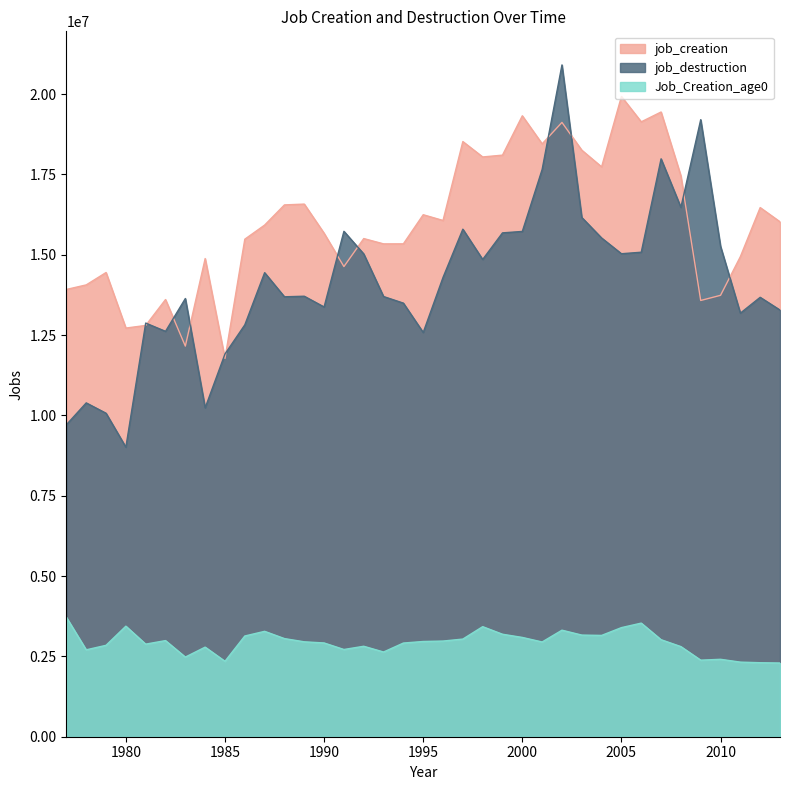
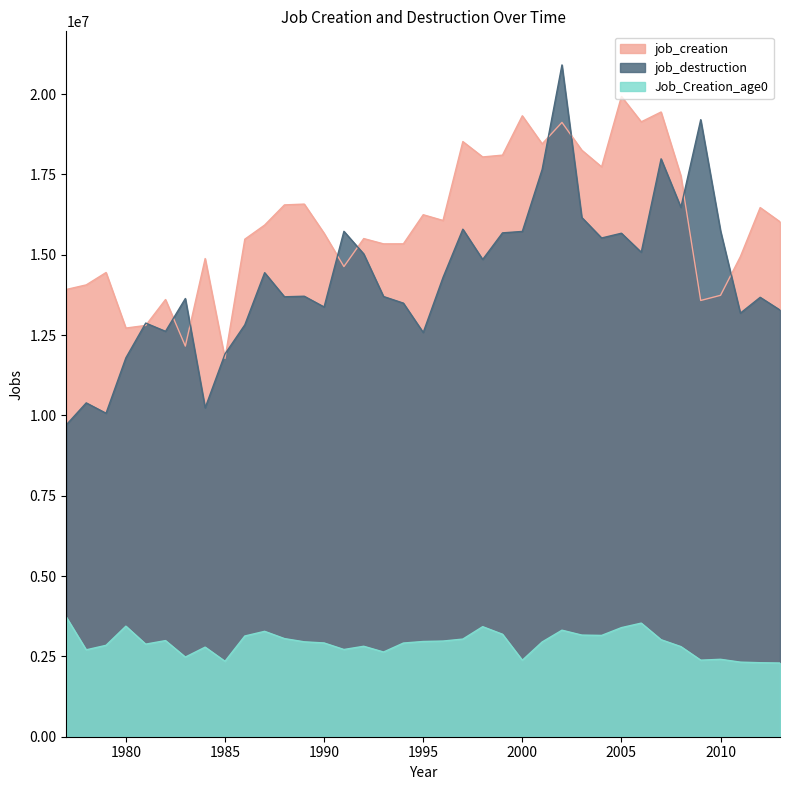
job_destruction, 1980: 9000000 -> 11800000
Job_Creation_age0, 2000: 3100000 -> 2400000
job_destruction, 2005: 15000000 -> 15700000
job_destruction, 2010: 15300000 -> 15700000
